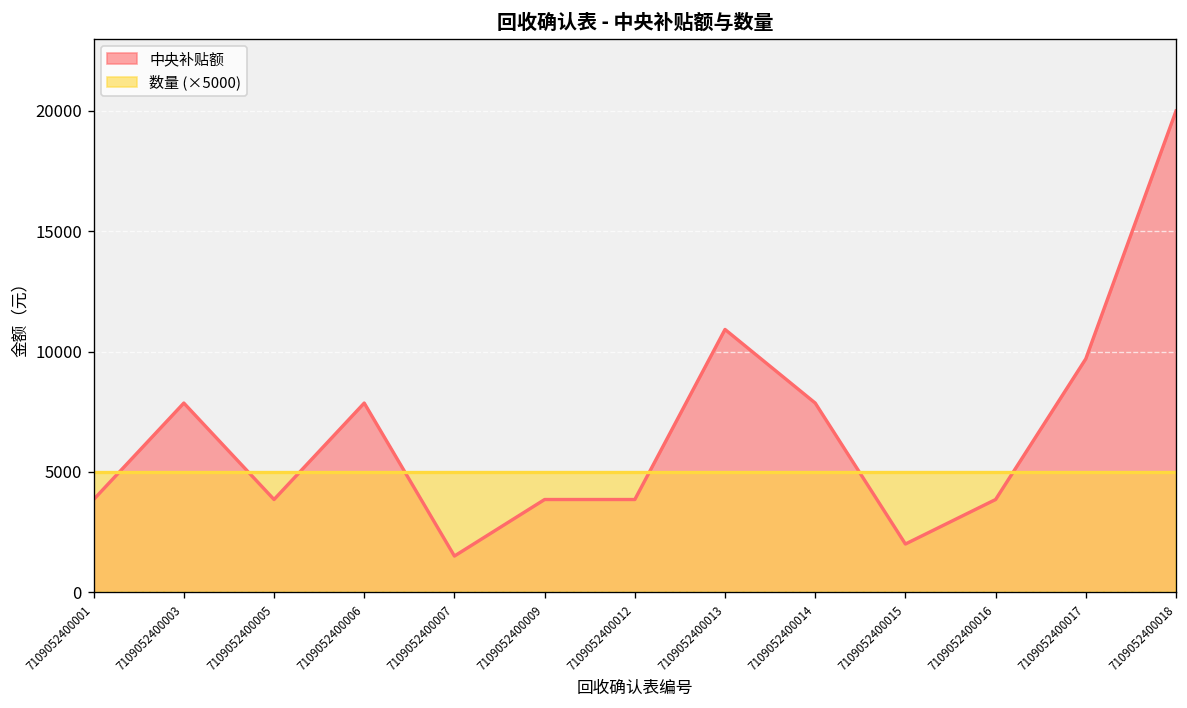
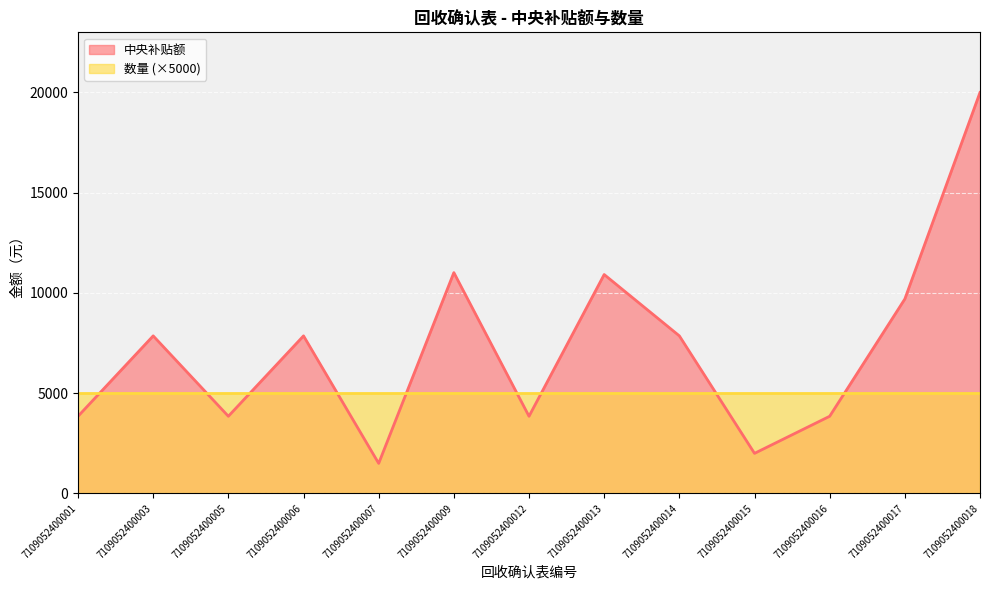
中央补贴额, 7109052400009: 3900 -> 11000
